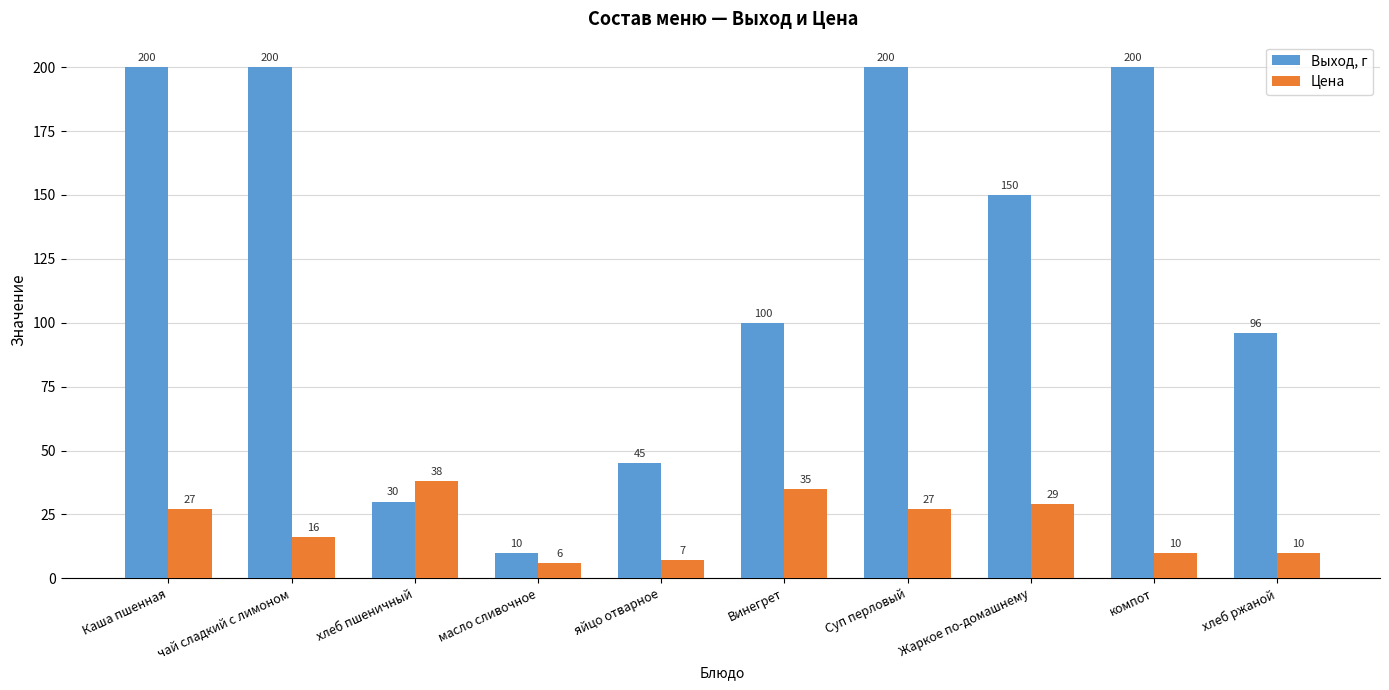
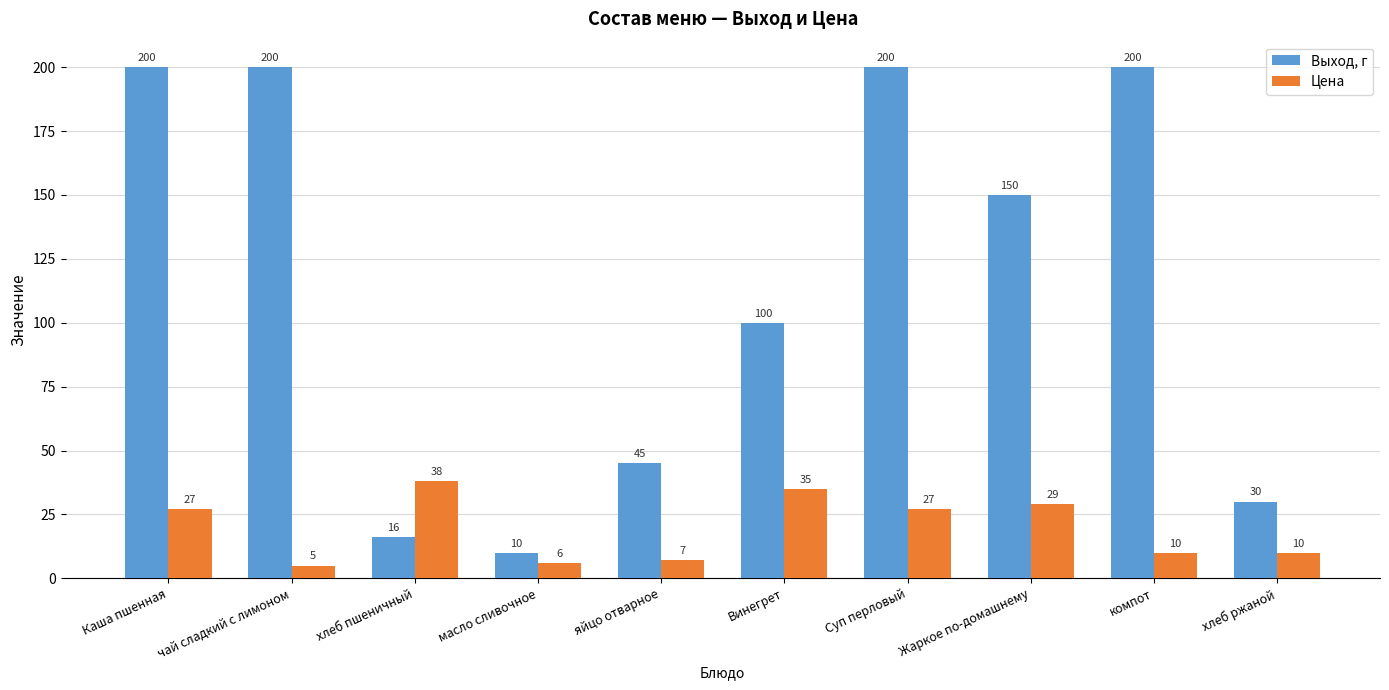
Цена, чай сладкий с лимоном: 16 -> 5
Выход, г, хлеб пшеничный: 30 -> 16
Выход, г, хлеб ржаной: 96 -> 30
